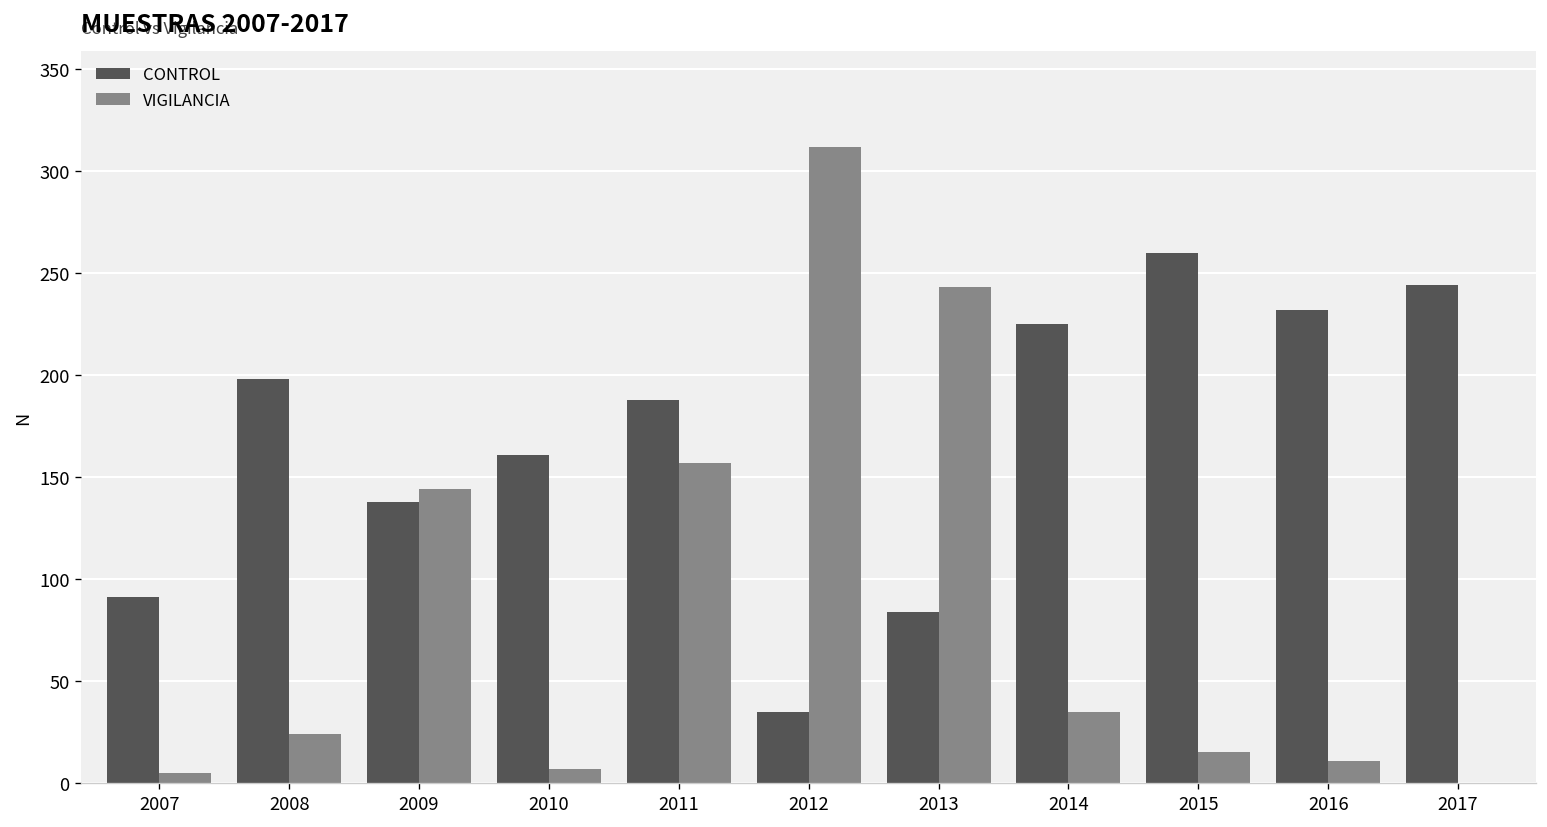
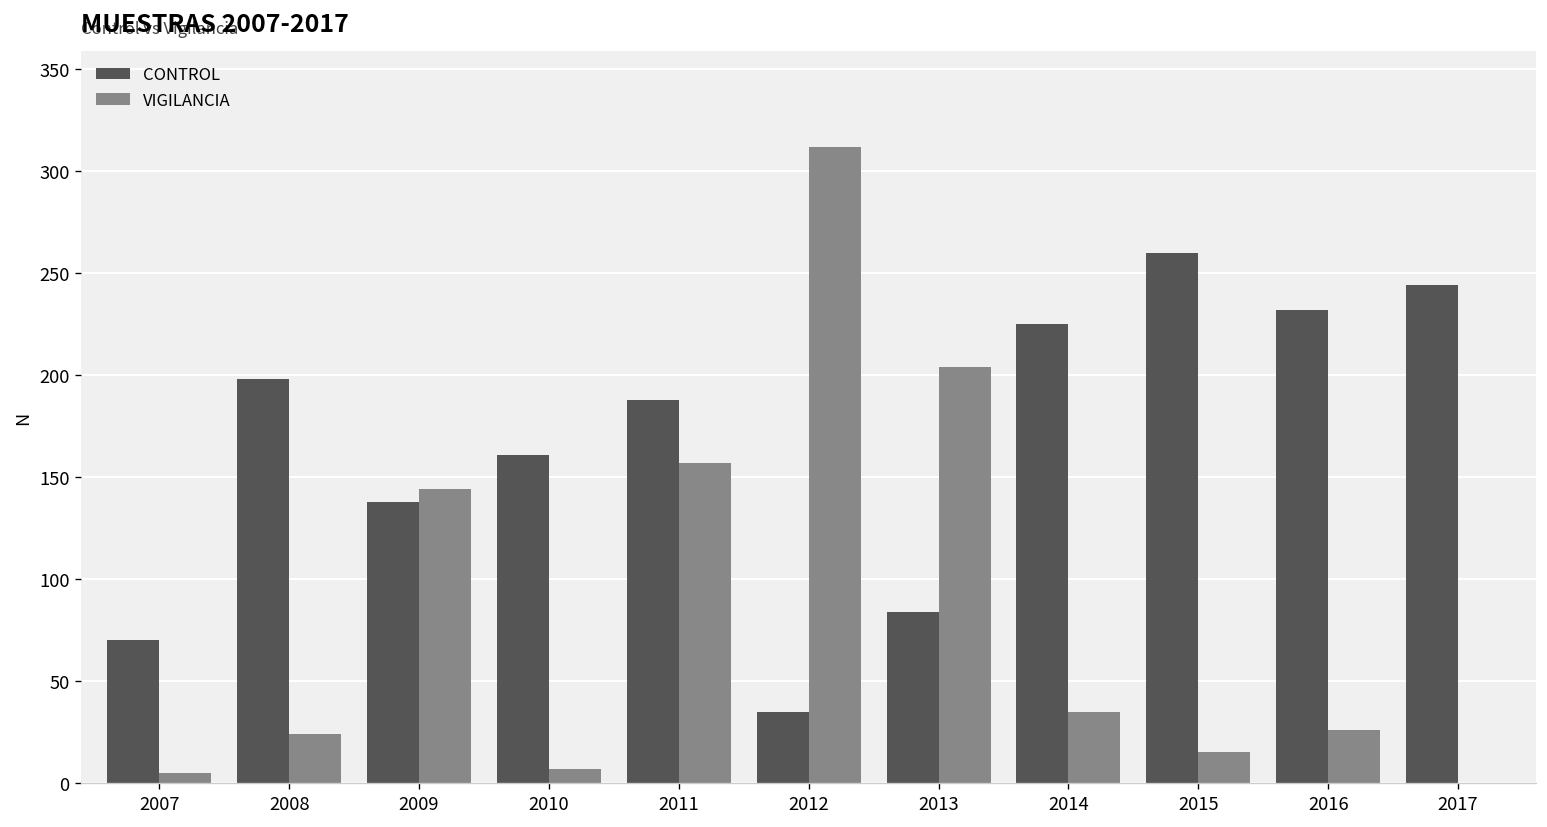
CONTROL, 2007: 91 -> 70
VIGILANCIA, 2013: 243 -> 204
VIGILANCIA, 2016: 11 -> 26
